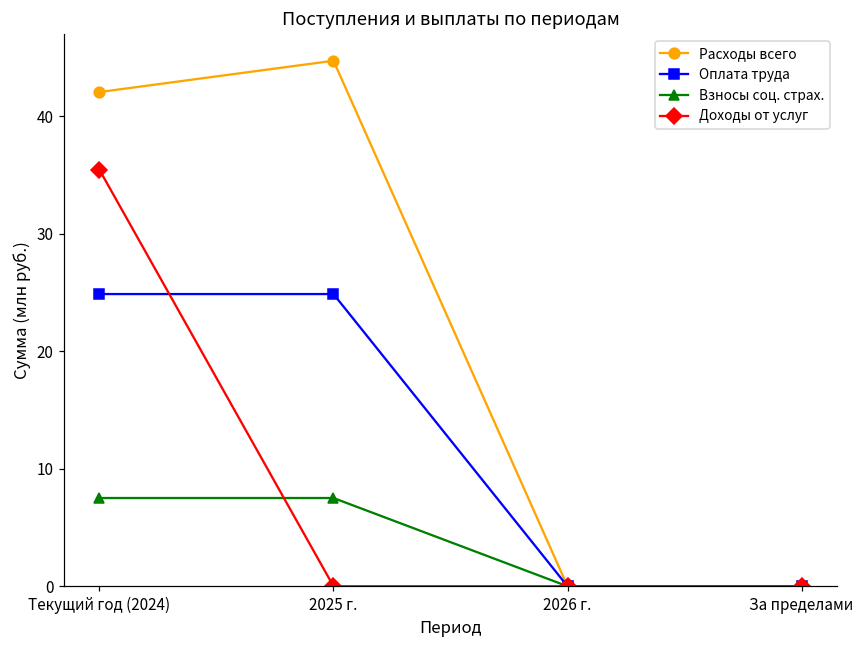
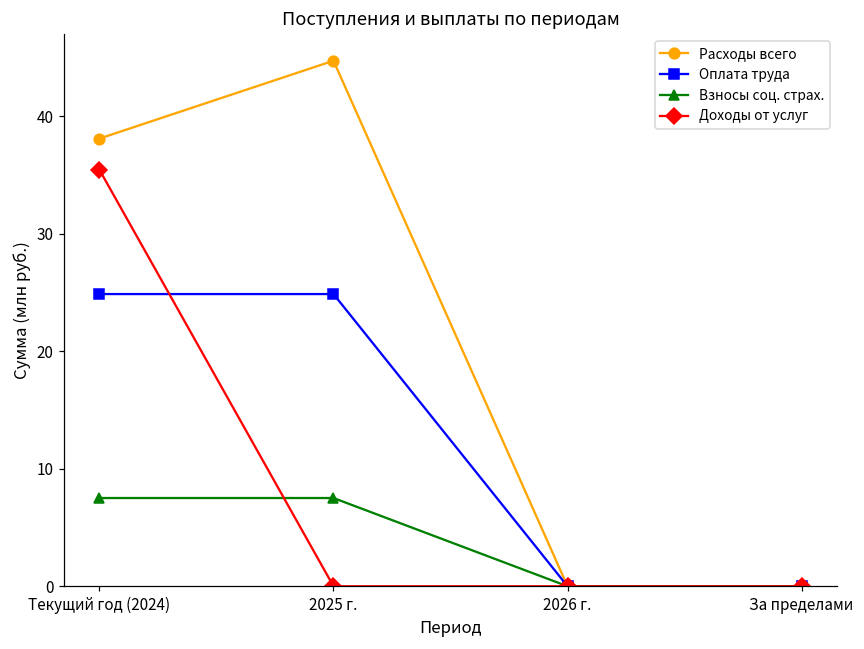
Расходы всего, Текущий год (2024): 42.1 -> 38.1
